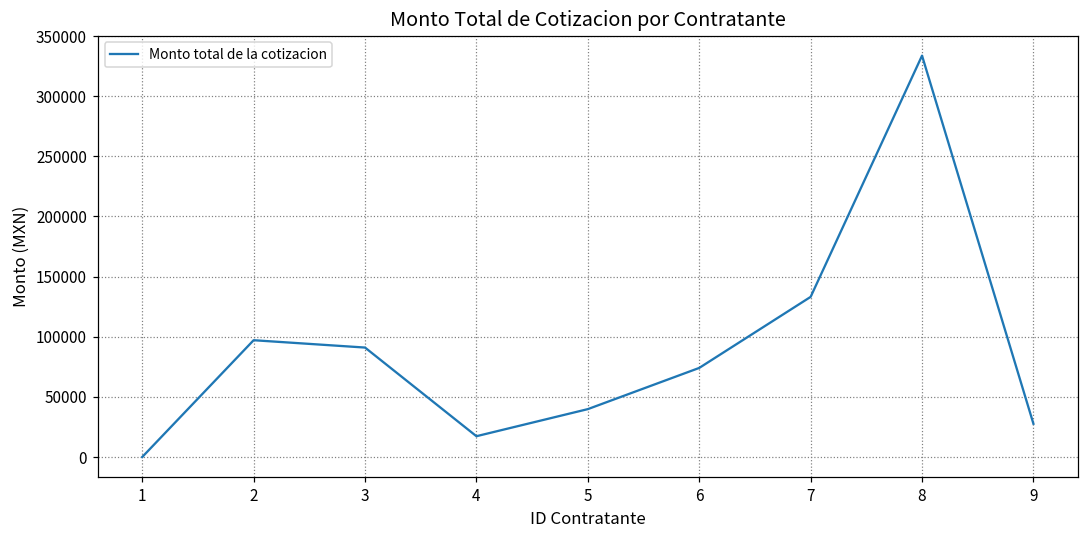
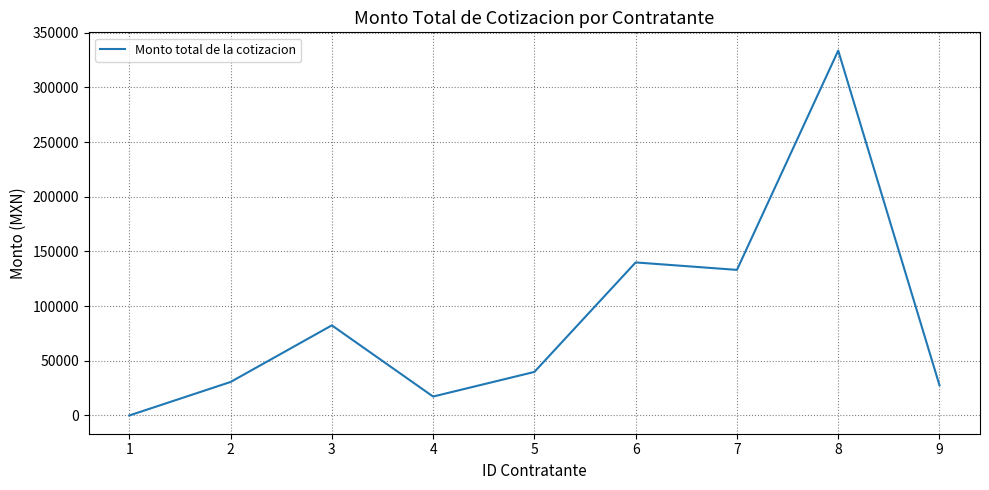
2: 97000 -> 31000
3: 91000 -> 82000
6: 74000 -> 140000
